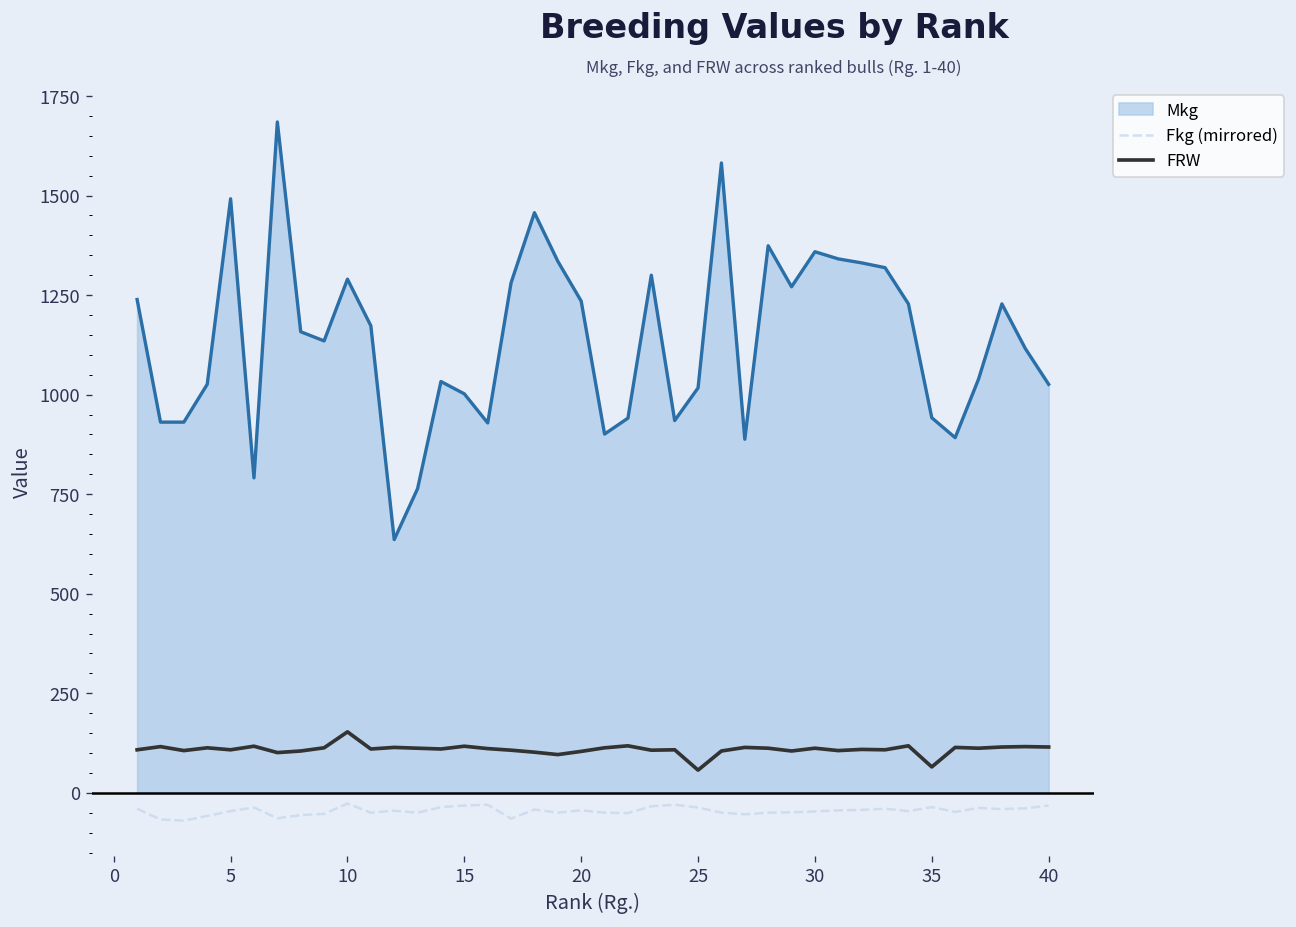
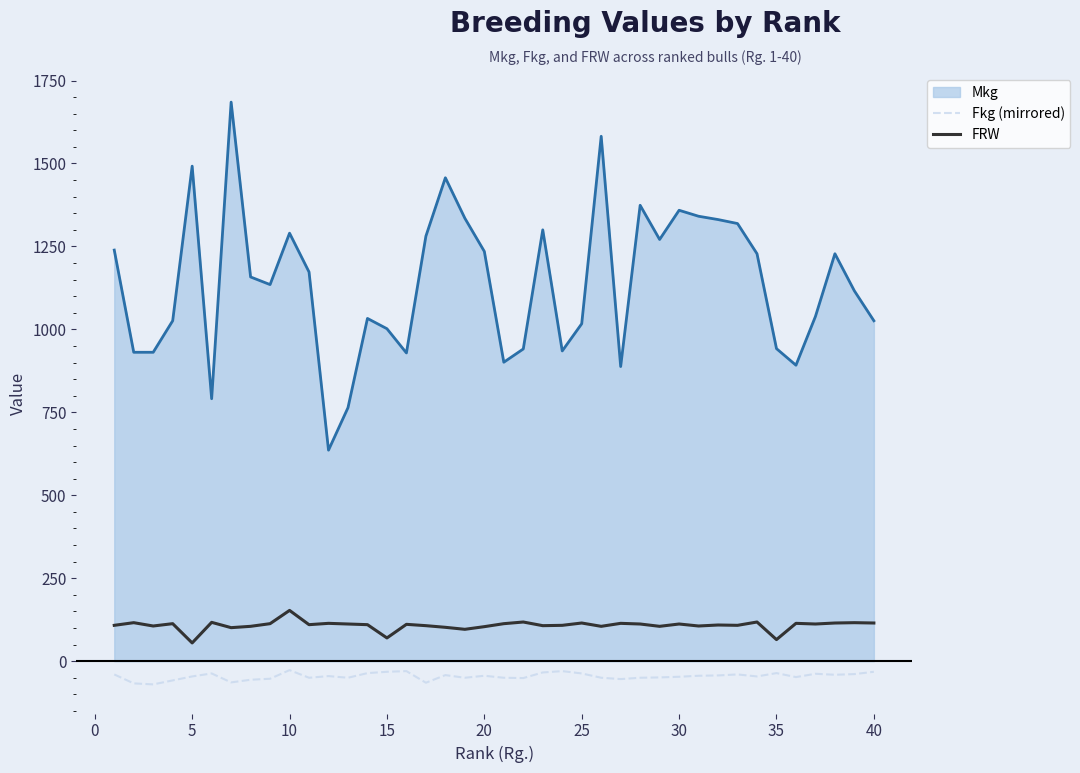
FRW, 5: 110 -> 60
FRW, 15: 120 -> 70
FRW, 25: 60 -> 120
